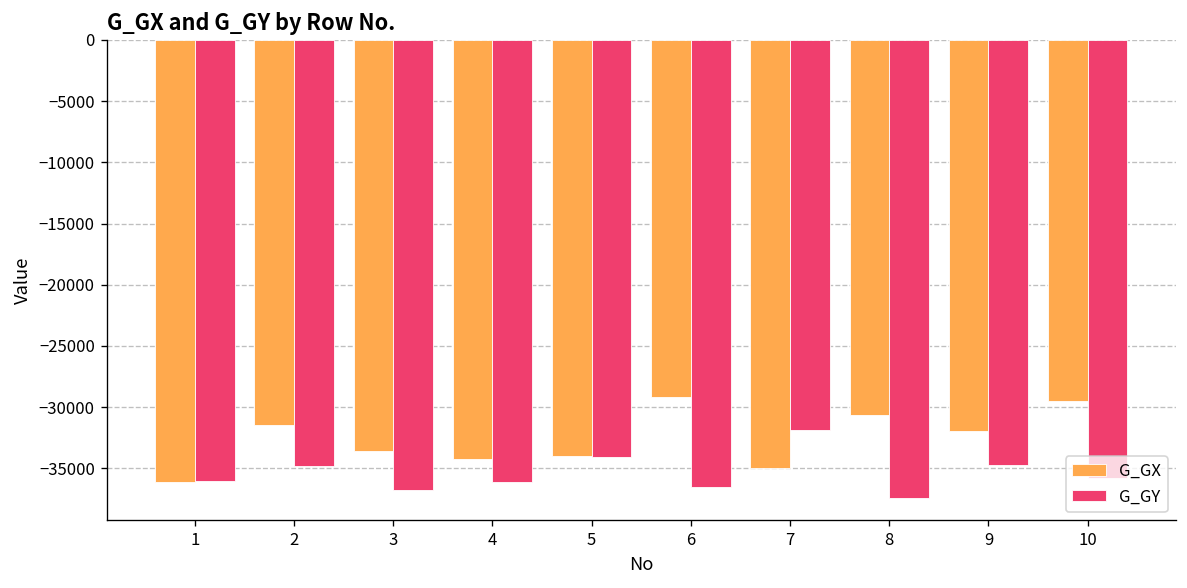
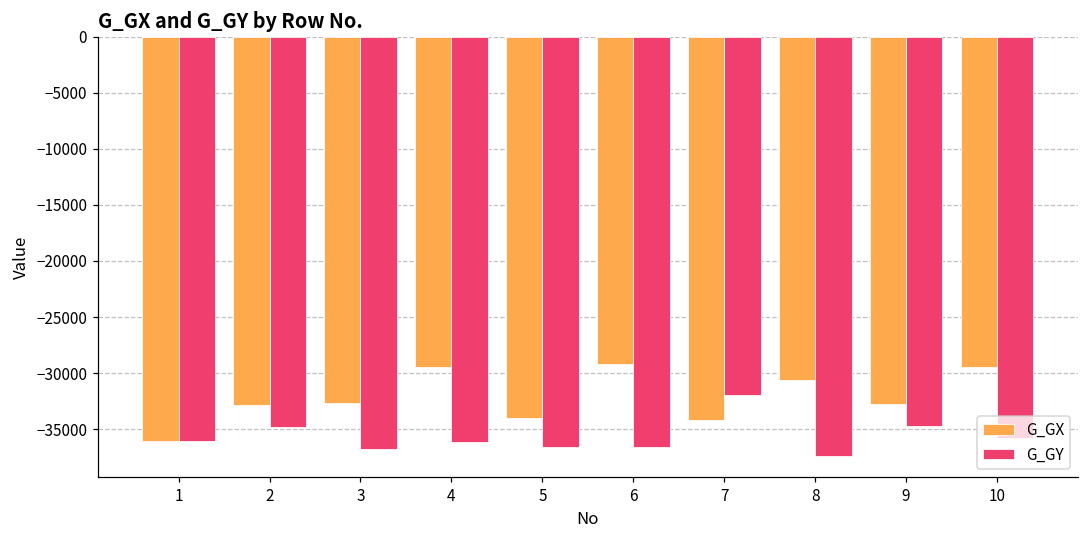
G_GX, 2: -31500 -> -32800
G_GX, 3: -33600 -> -32600
G_GX, 4: -34300 -> -29400
G_GY, 5: -34000 -> -36600
G_GX, 7: -35000 -> -34200
G_GX, 9: -31900 -> -32700
